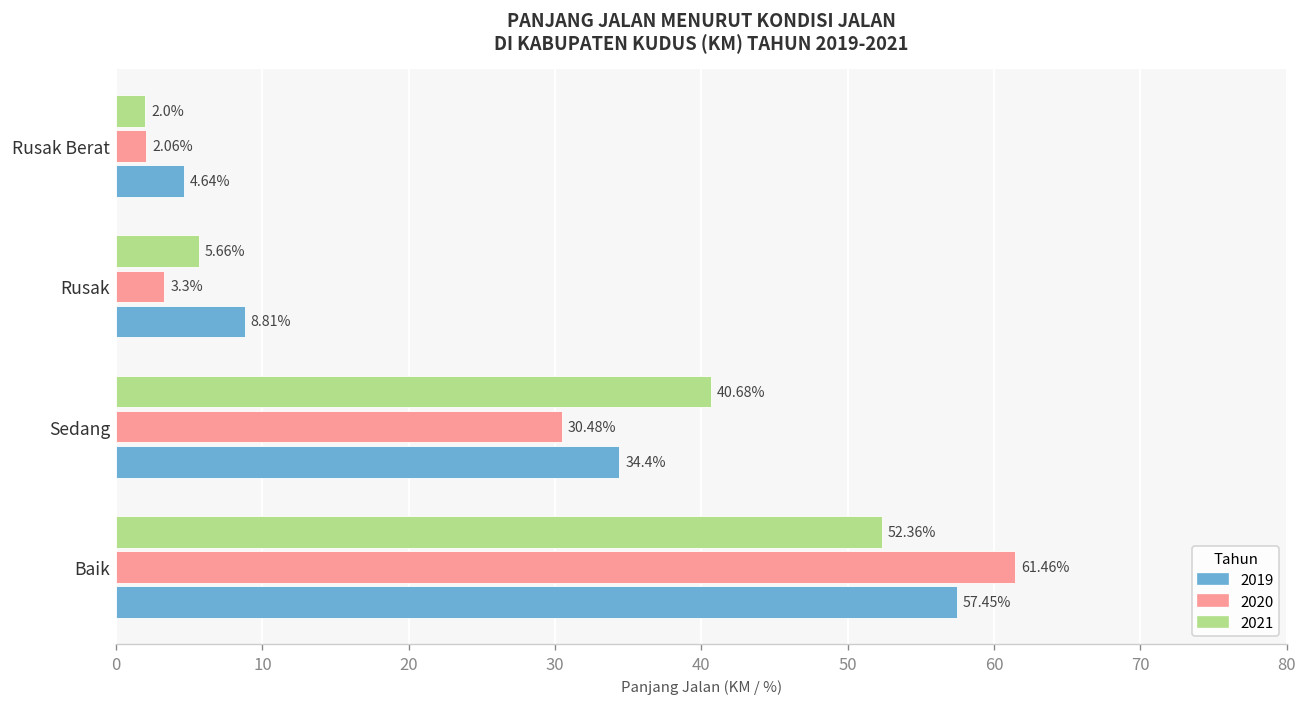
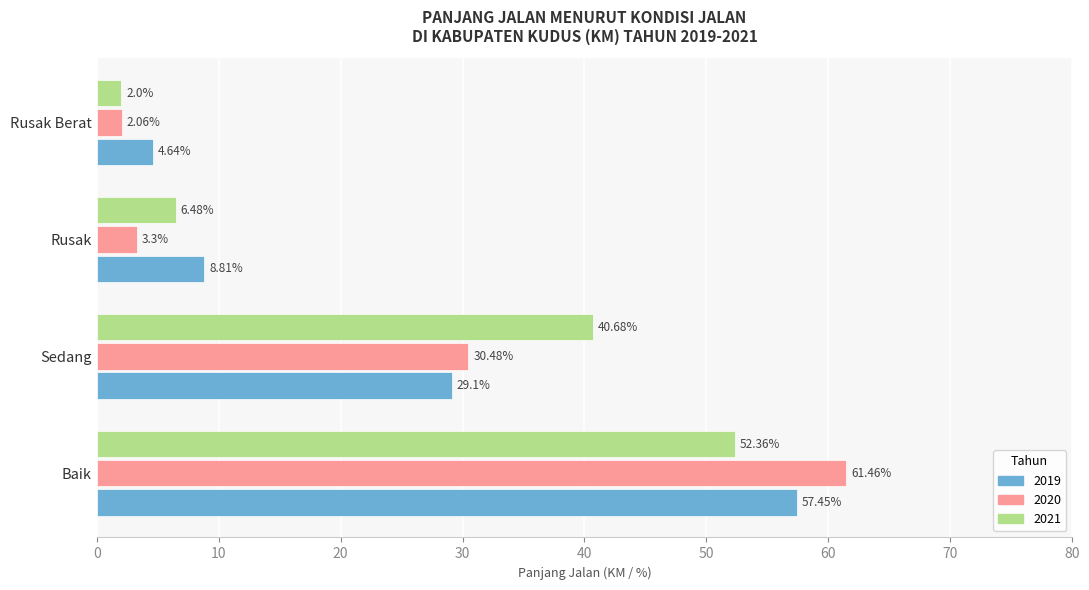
2021, Rusak: 5.66% -> 6.48%
2019, Sedang: 34.4% -> 29.1%
